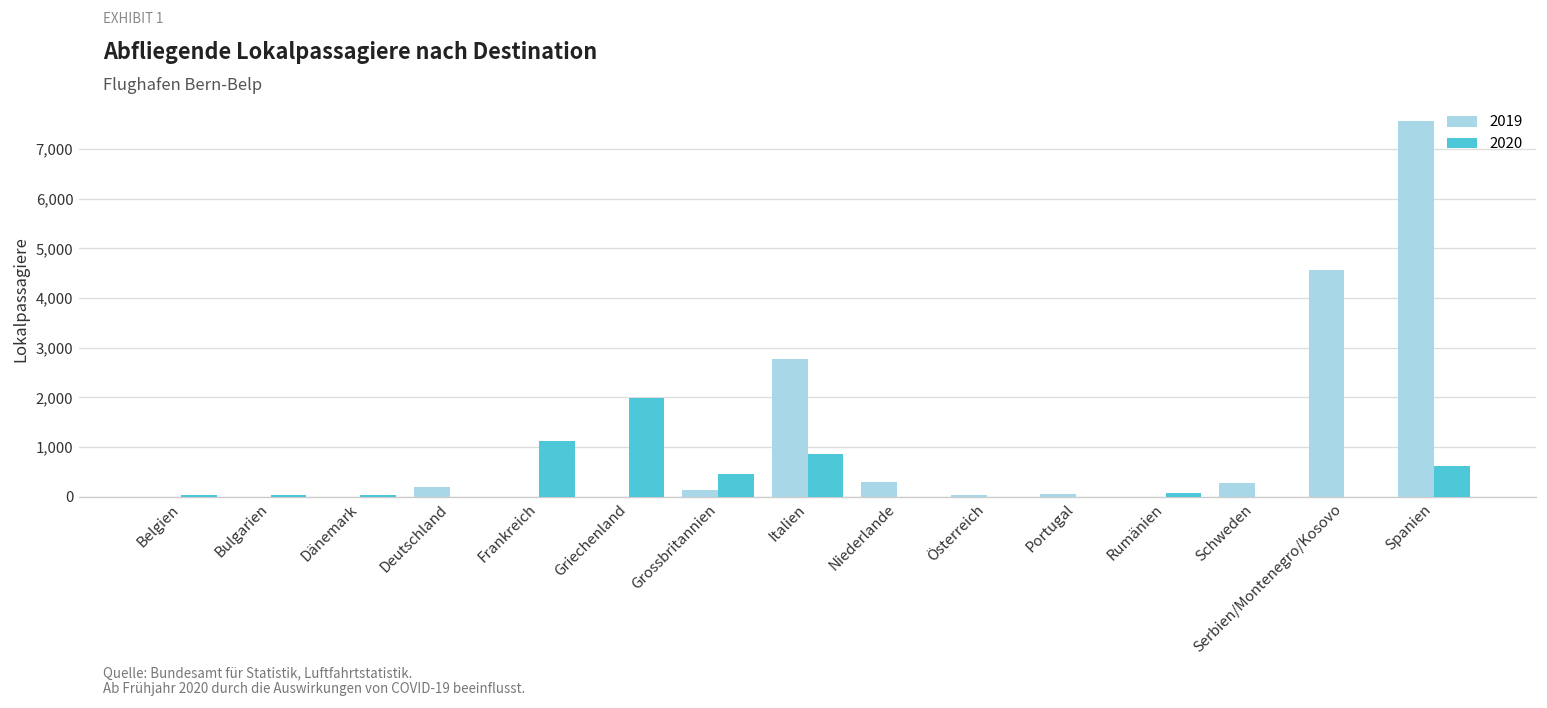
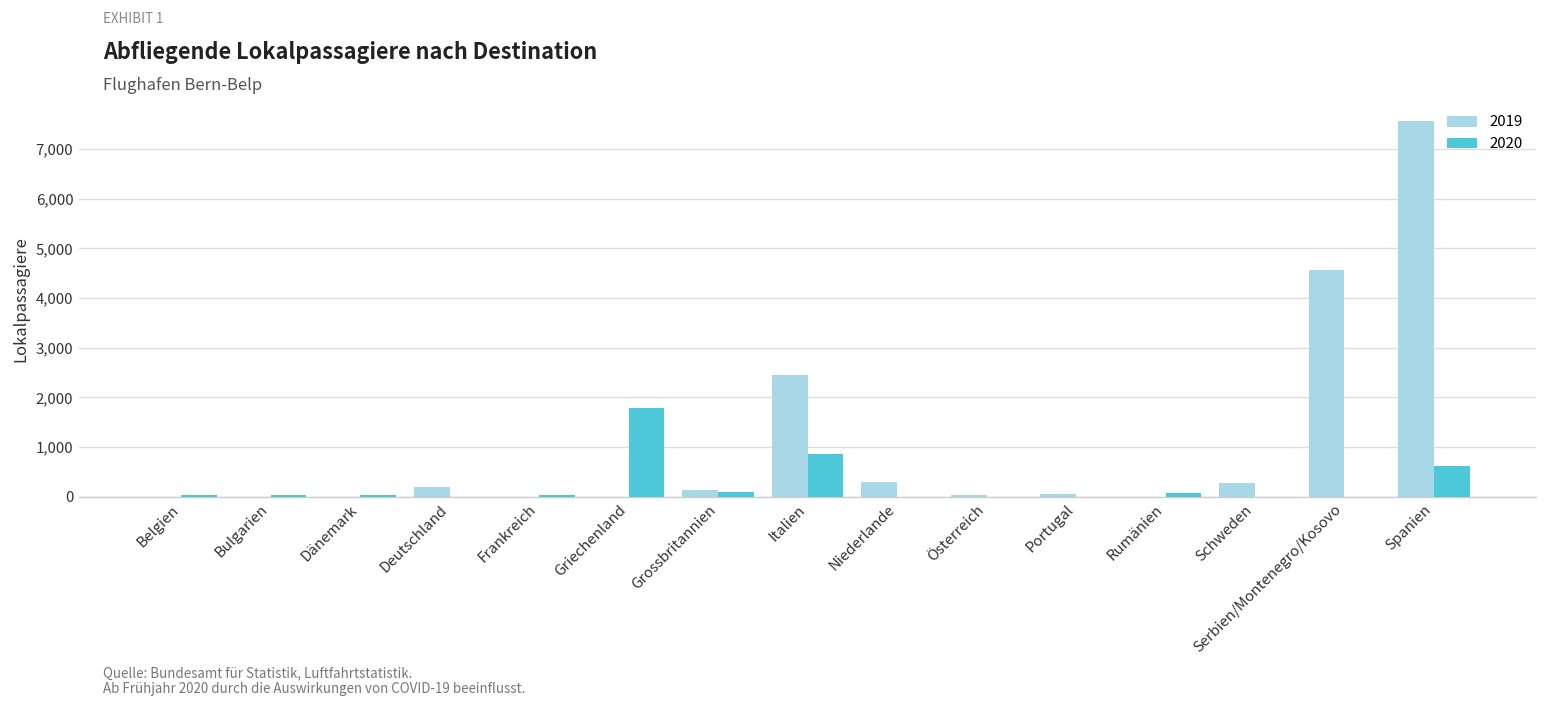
2020, Frankreich: 1,100 -> 0
2020, Griechenland: 2,000 -> 1,800
2020, Grossbritannien: 500 -> 100
2019, Italien: 2,800 -> 2,500
